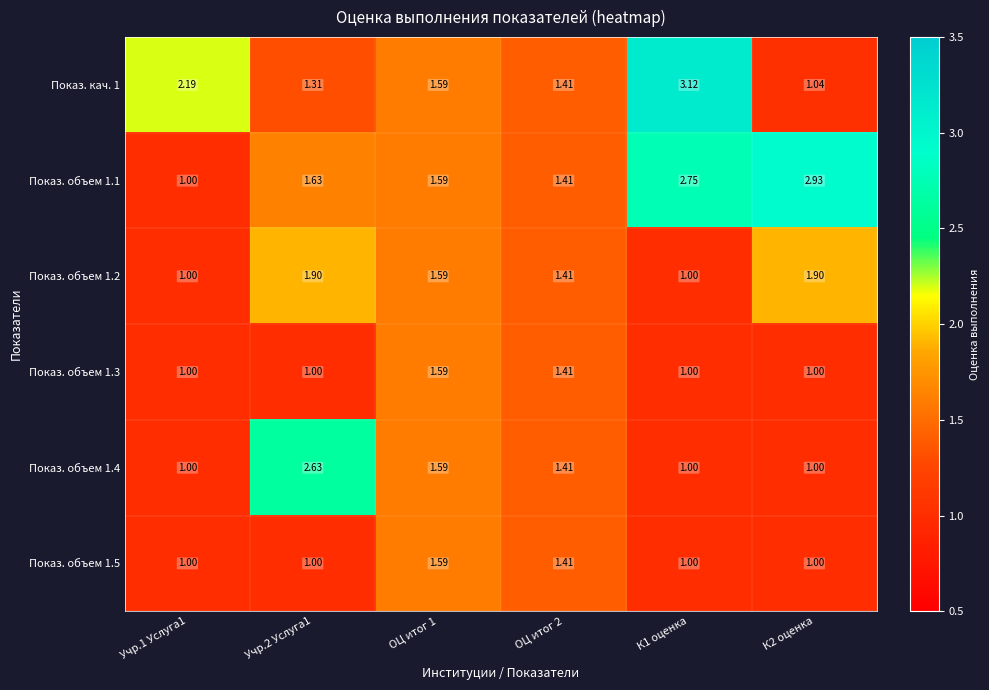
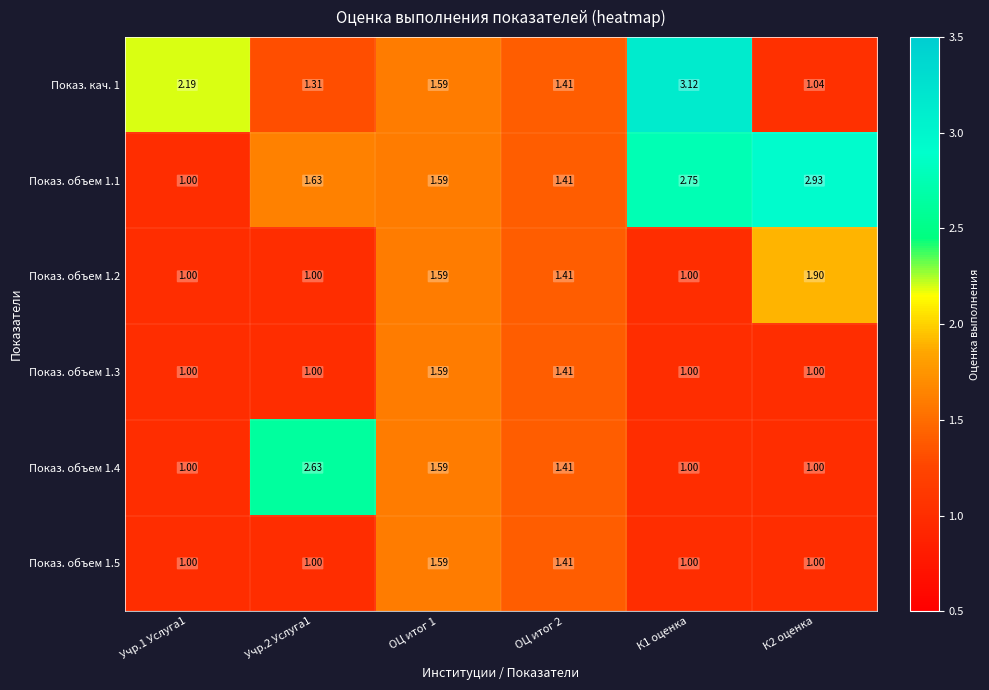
Показ. объем 1.2, Учр.2 Услуга1: 1.90 -> 1.00
